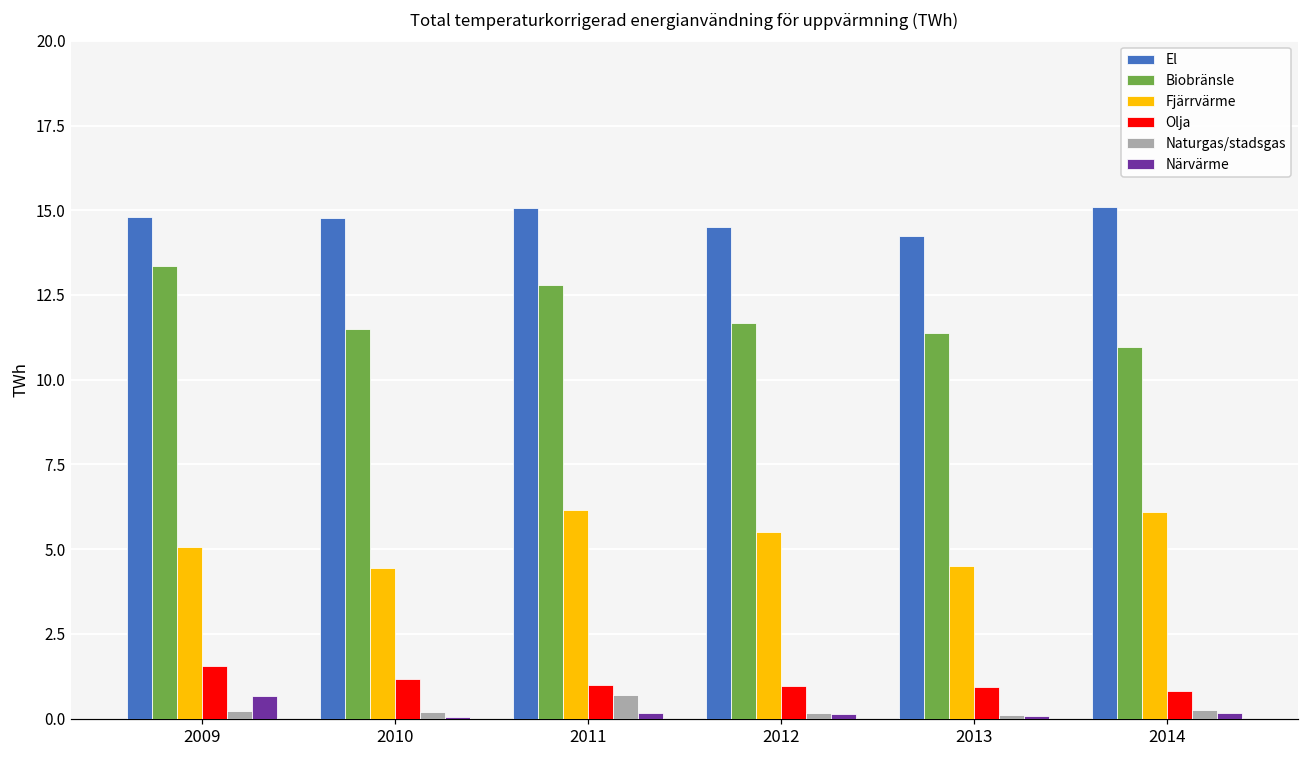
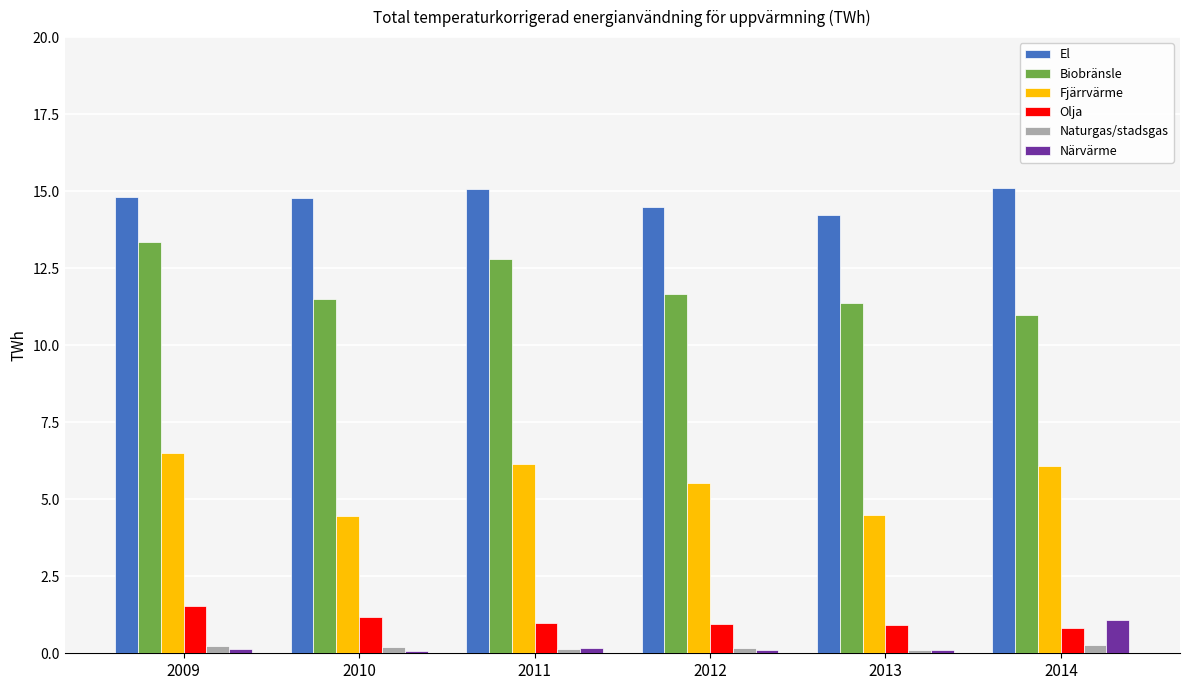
Fjärrvärme, 2009: 5.1 -> 6.5
Närvärme, 2009: 0.7 -> 0.1
Naturgas/stadsgas, 2011: 0.7 -> 0.1
Närvärme, 2014: 0.2 -> 1.1
